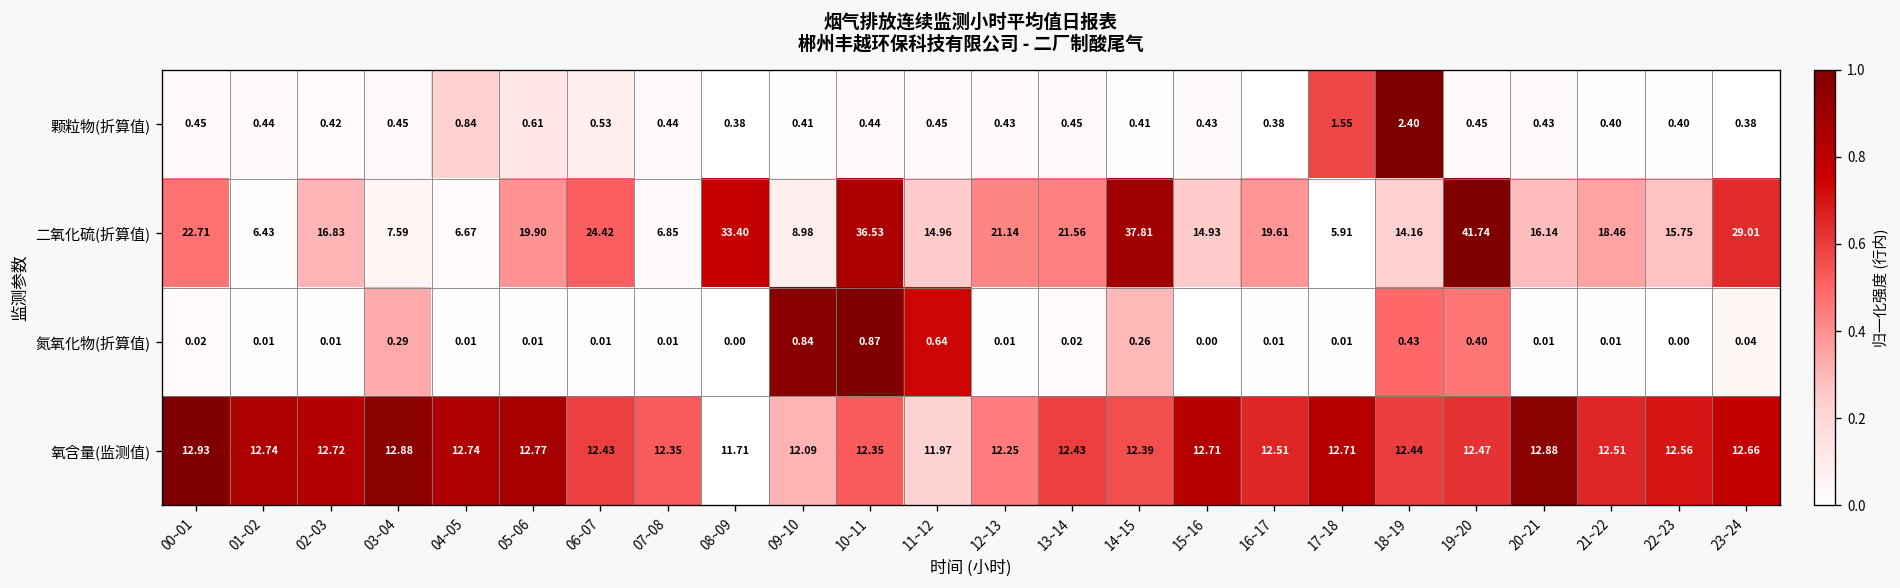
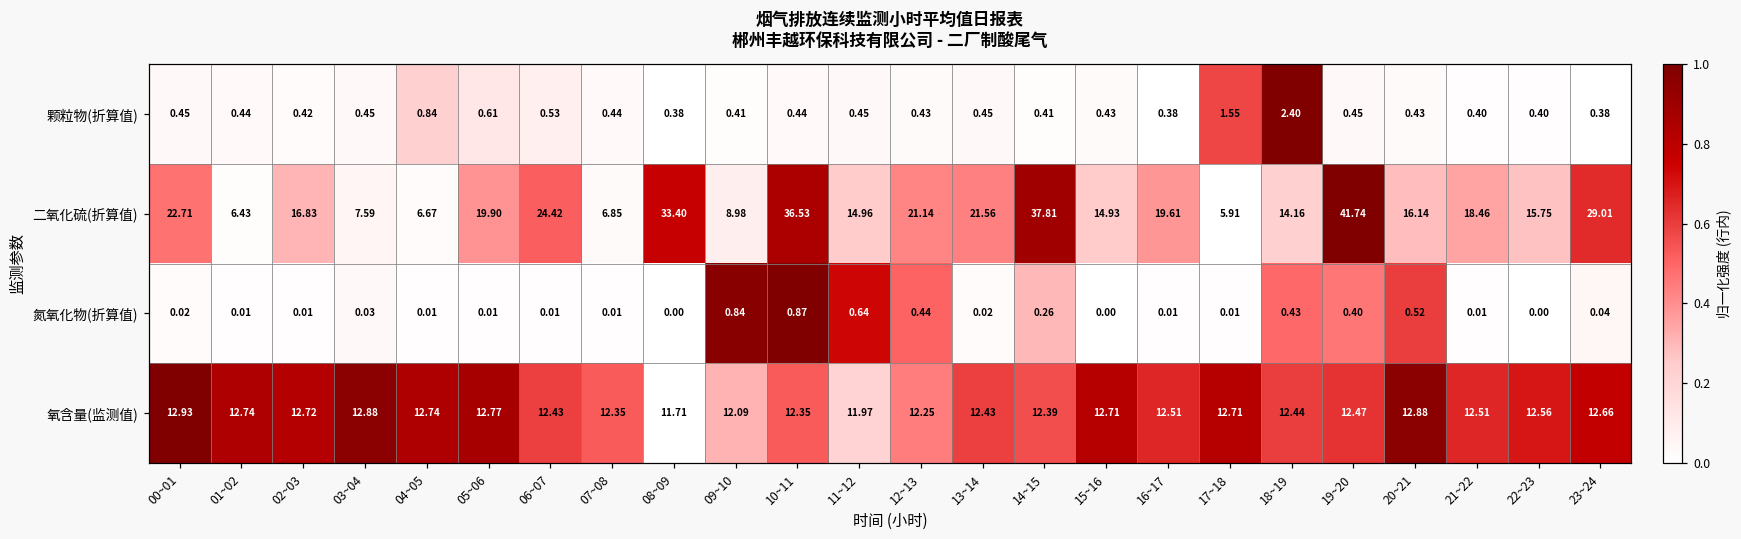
氮氧化物(折算值), 03~04: 0.29 -> 0.03
氮氧化物(折算值), 12~13: 0.01 -> 0.44
氮氧化物(折算值), 20~21: 0.01 -> 0.52
